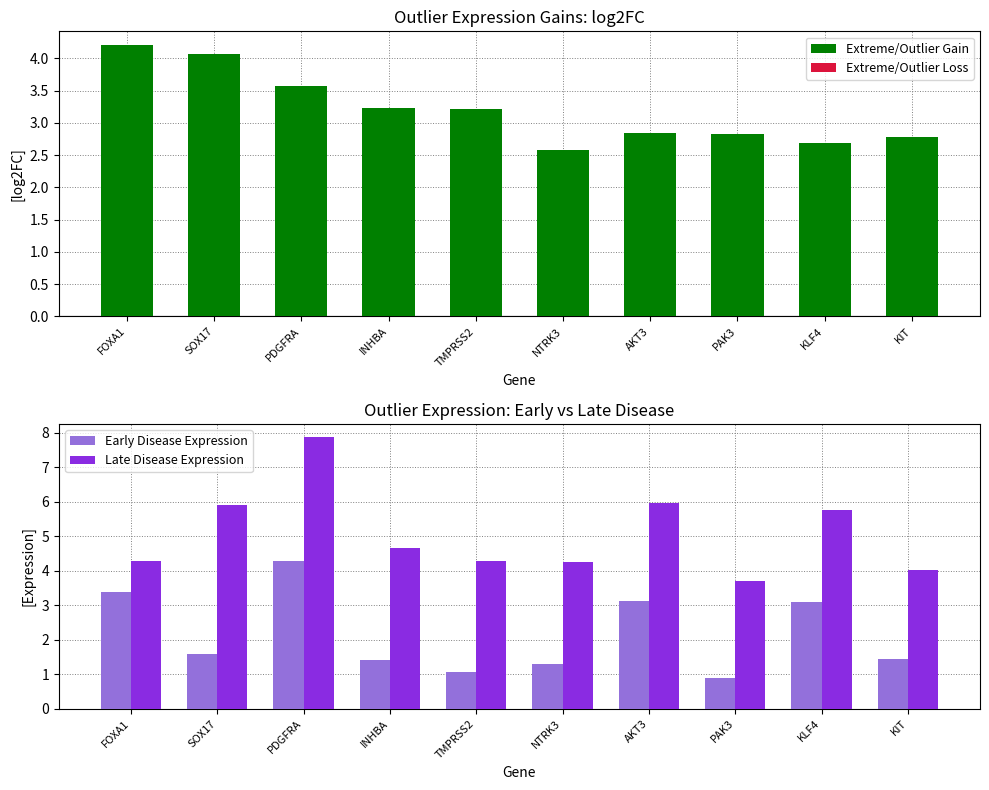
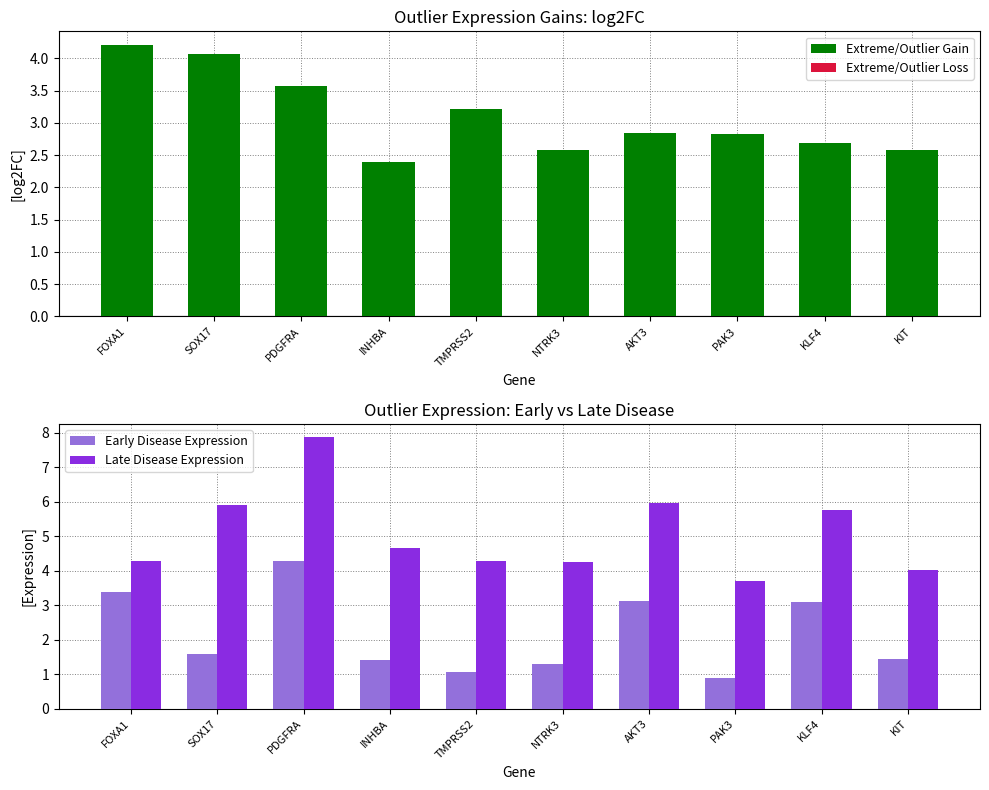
Outlier Expression Gains: log2FC, Extreme/Outlier Gain, INHBA: 3.2 -> 2.4
Outlier Expression Gains: log2FC, Extreme/Outlier Gain, KIT: 2.8 -> 2.6
